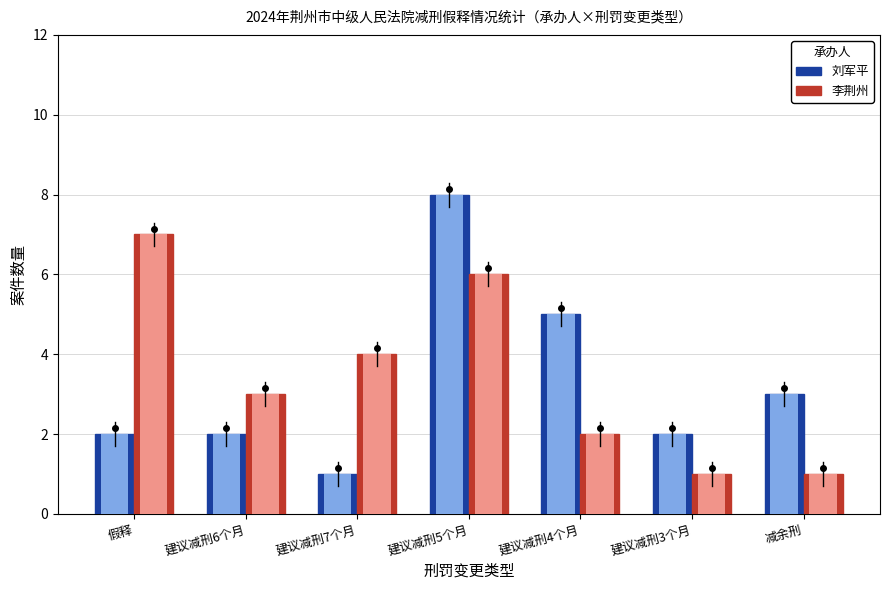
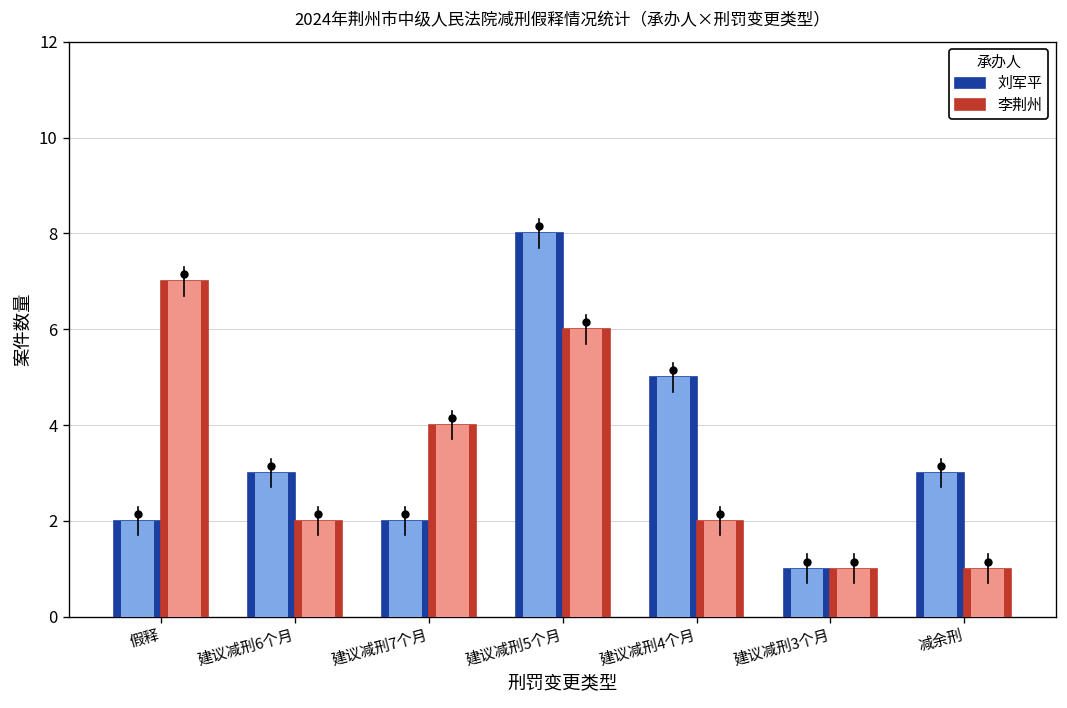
刘军平, 建议减刑6个月: 2 -> 3
李荆州, 建议减刑6个月: 3 -> 2
刘军平, 建议减刑7个月: 1 -> 2
刘军平, 建议减刑3个月: 2 -> 1
